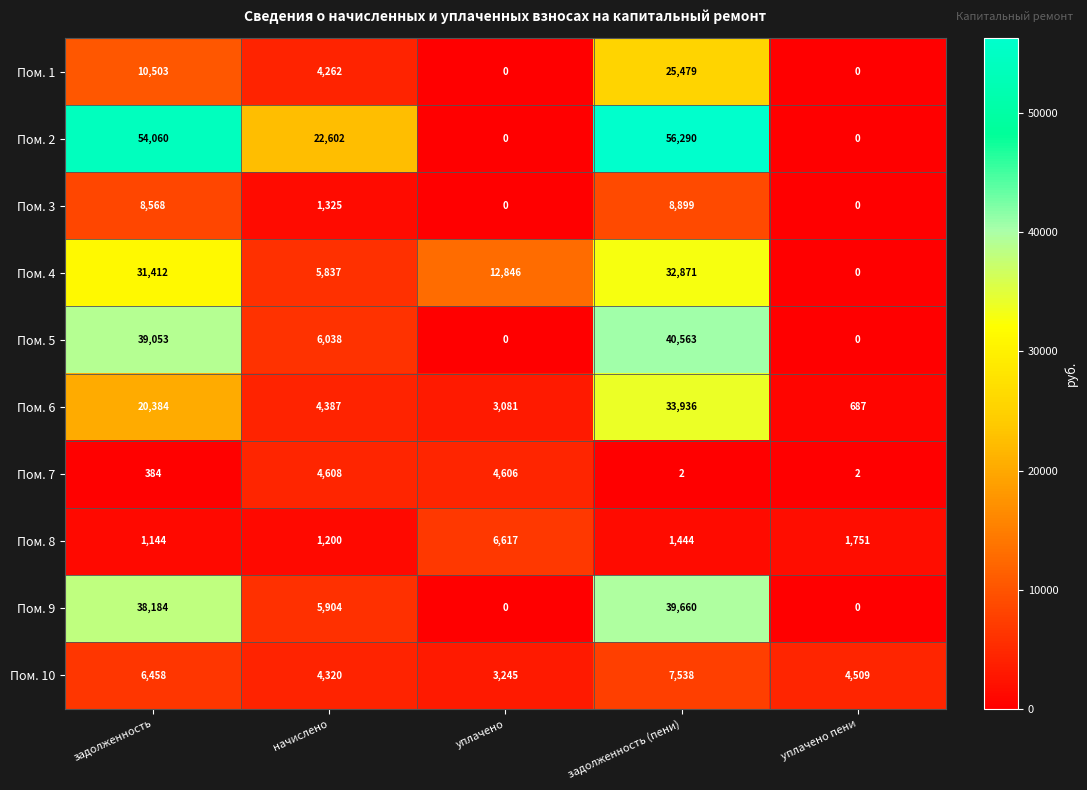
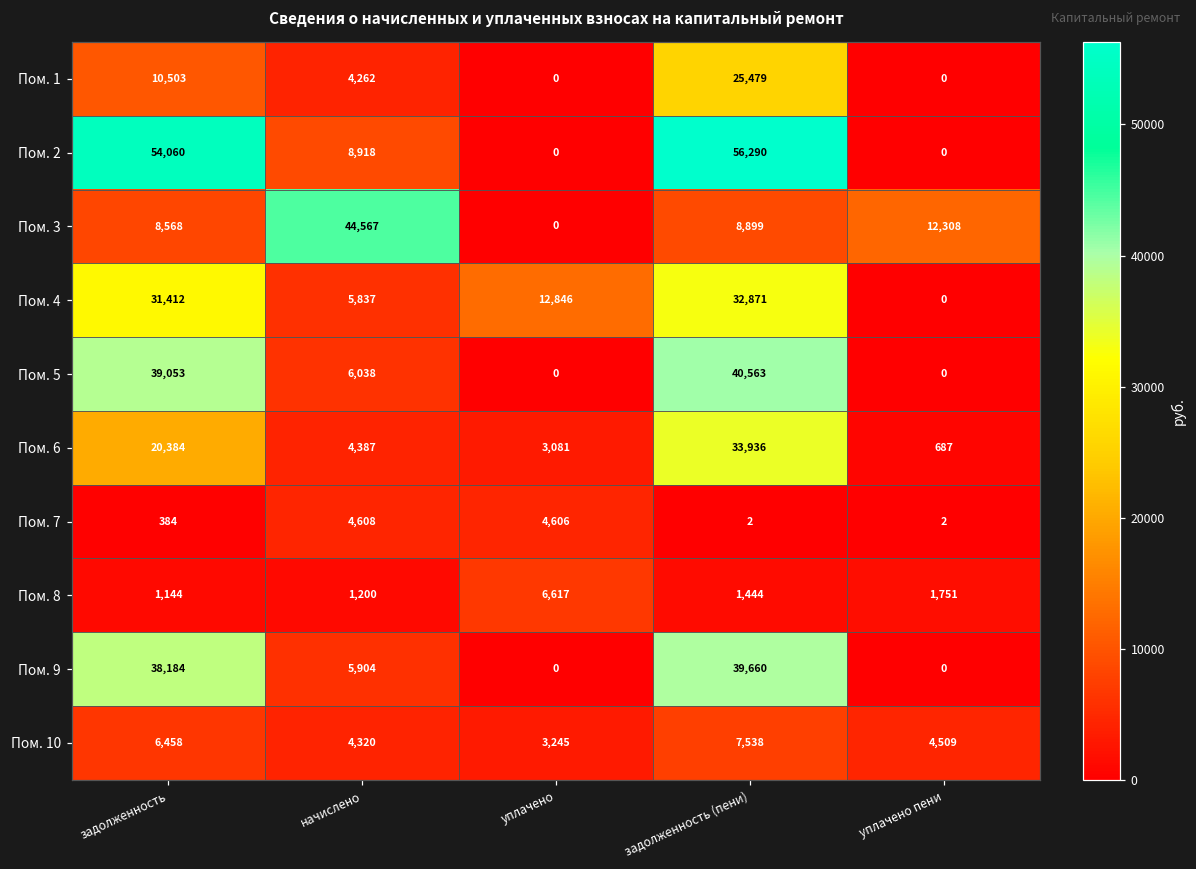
Пом. 2, начислено: 22,602 -> 8,918
Пом. 3, начислено: 1,325 -> 44,567
Пом. 3, уплачено пени: 0 -> 12,308
